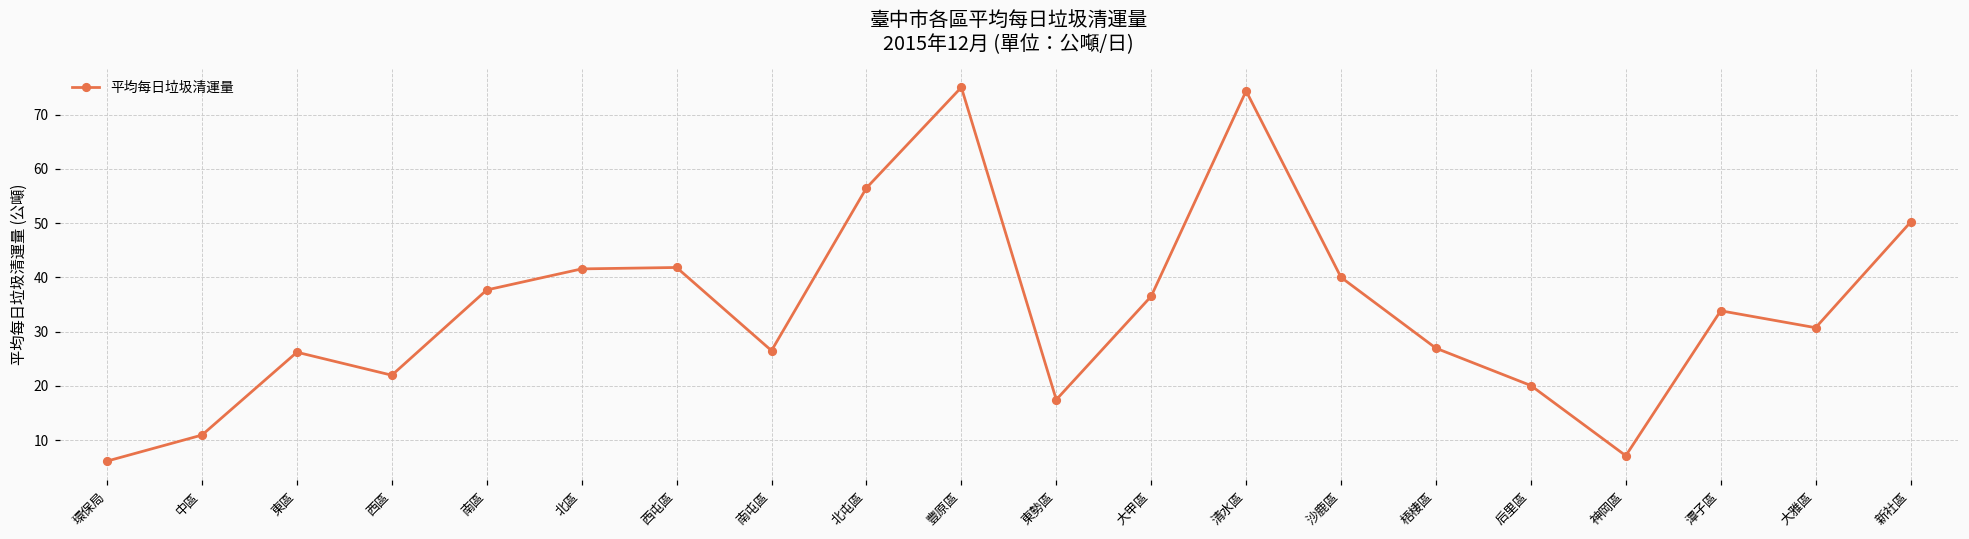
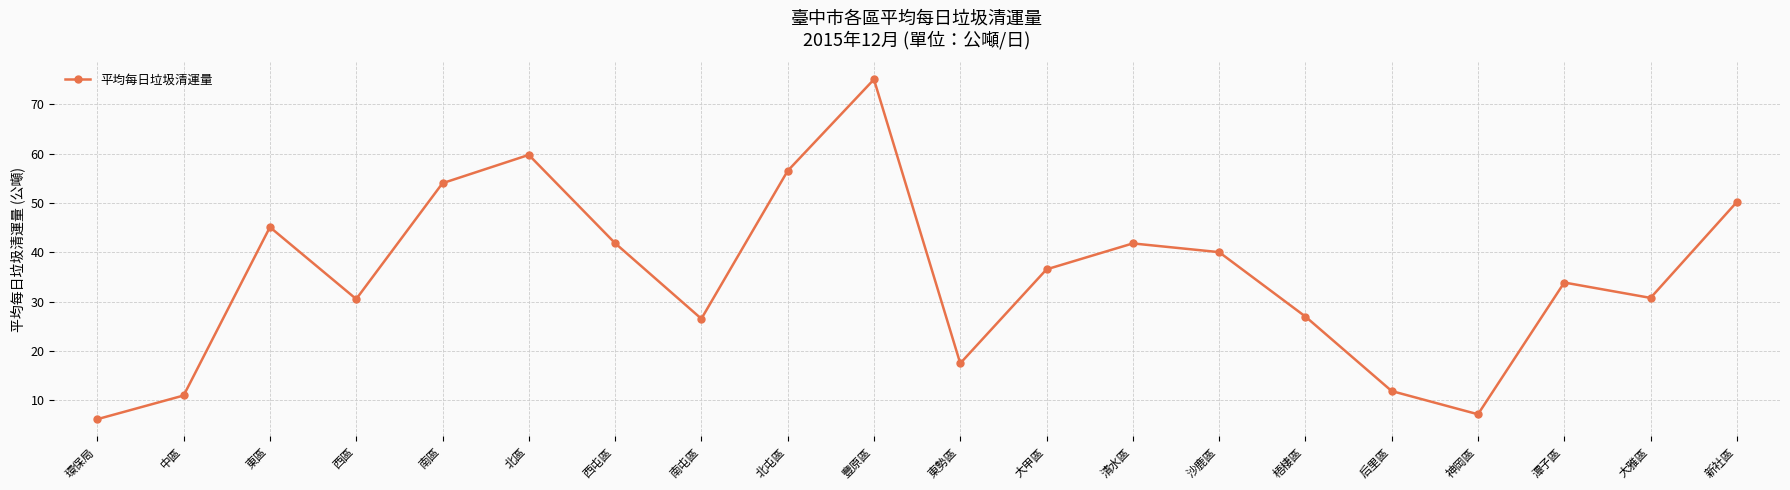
東區: 26 -> 45
西區: 22 -> 31
南區: 38 -> 54
北區: 42 -> 60
清水區: 74 -> 42
后里區: 20 -> 12
